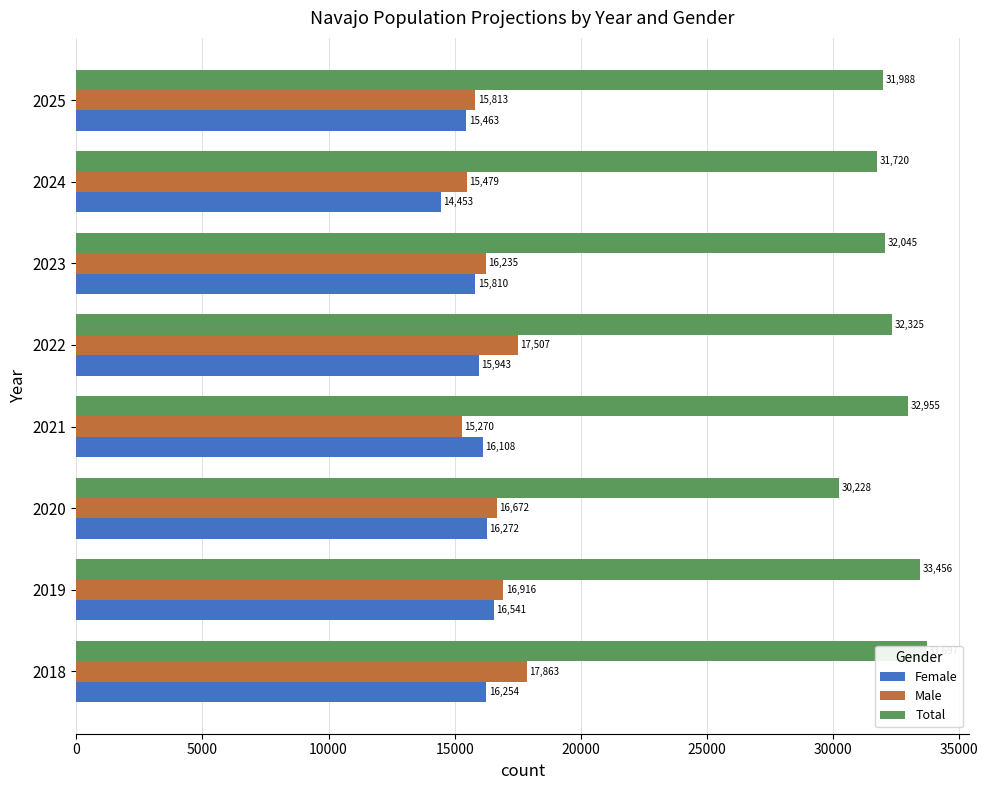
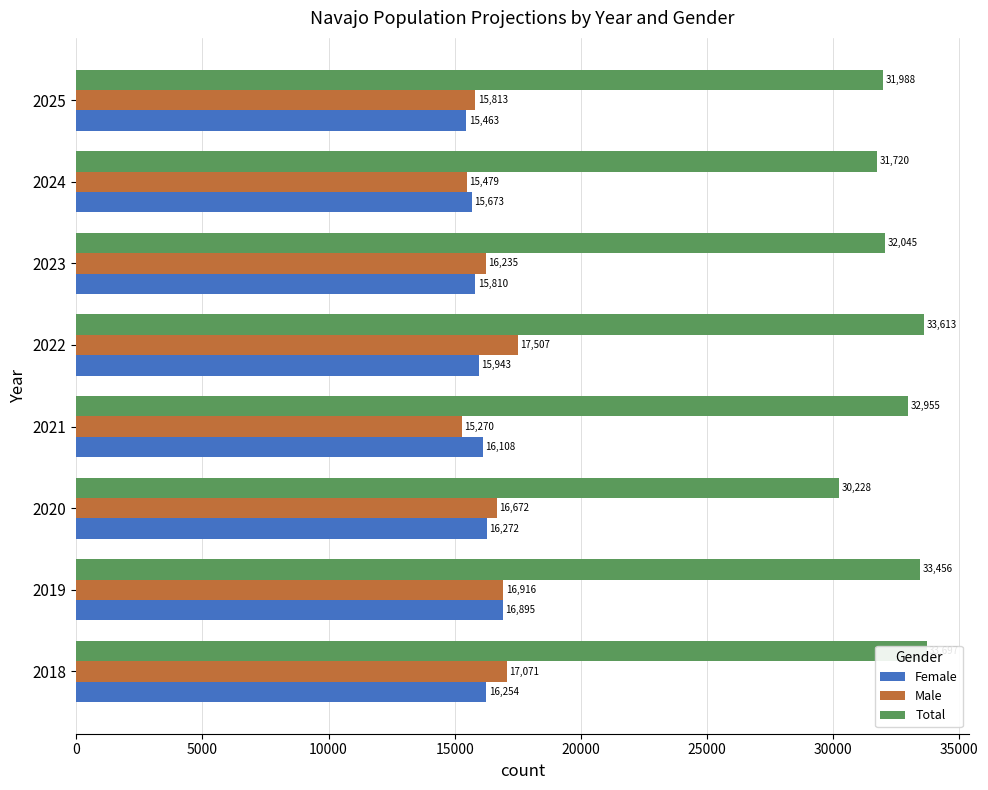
Female, 2024: 14,453 -> 15,673
Total, 2022: 32,325 -> 33,613
Female, 2019: 16,541 -> 16,895
Male, 2018: 17,863 -> 17,071
